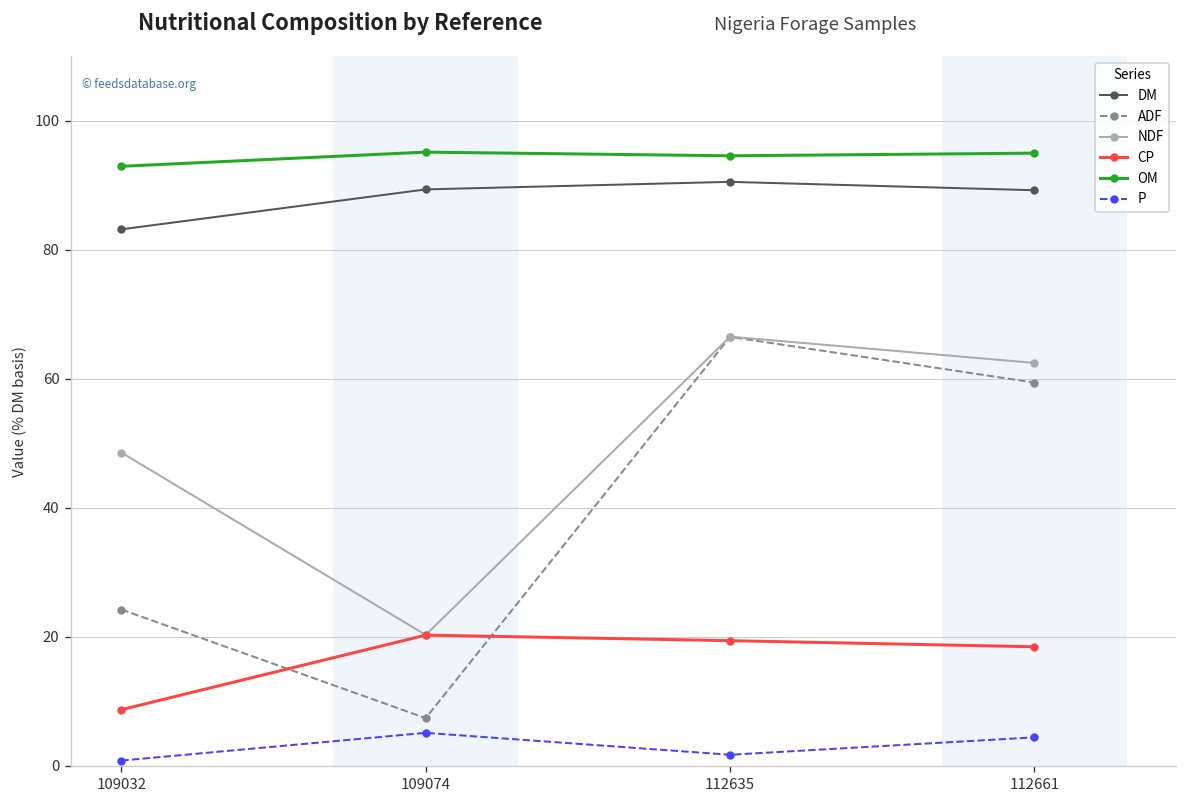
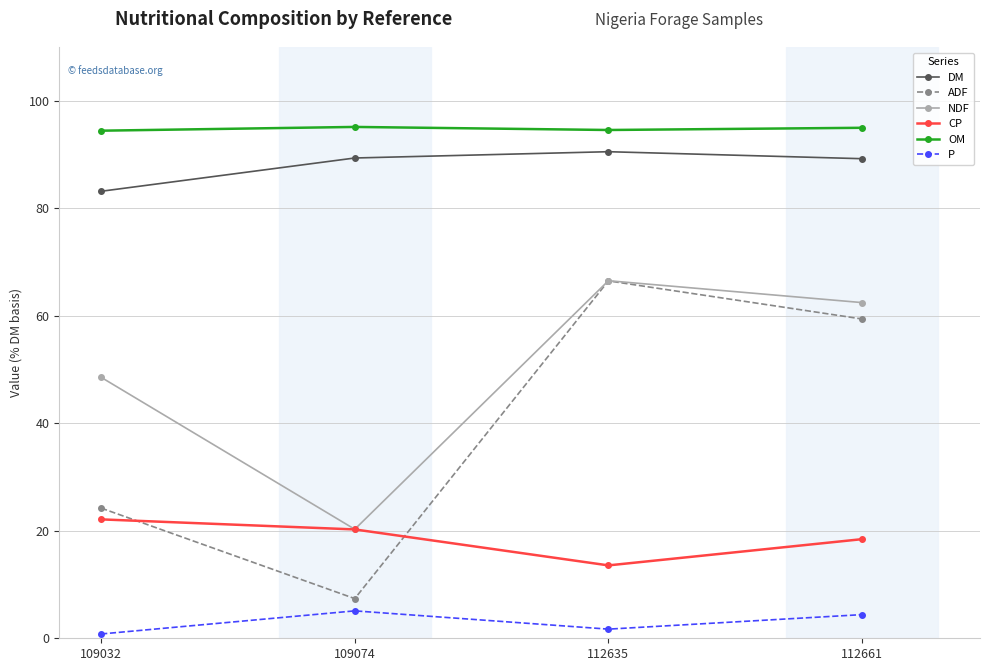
CP, 109032: 9 -> 22
OM, 109032: 93 -> 94
CP, 112635: 19 -> 14
